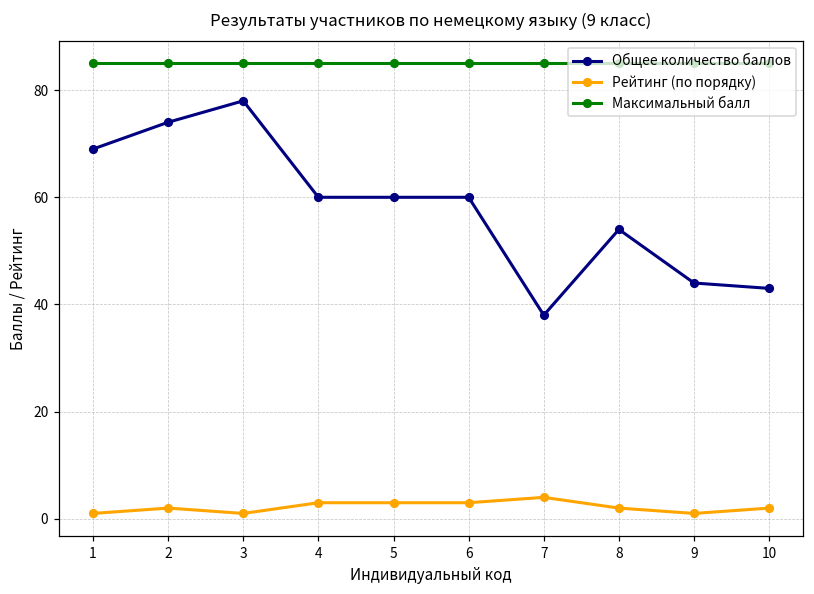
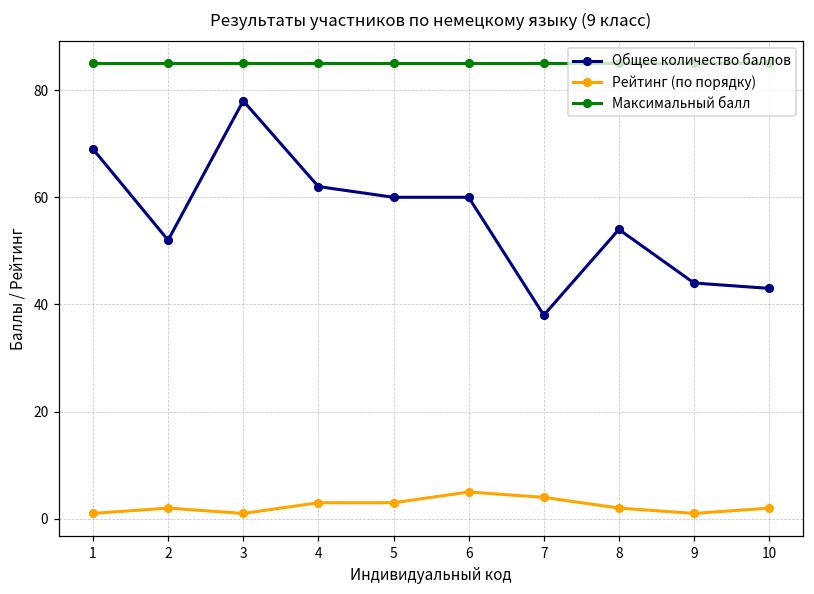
Общее количество баллов, 2: 74 -> 52
Общее количество баллов, 4: 60 -> 62
Рейтинг (по порядку), 6: 3 -> 5
